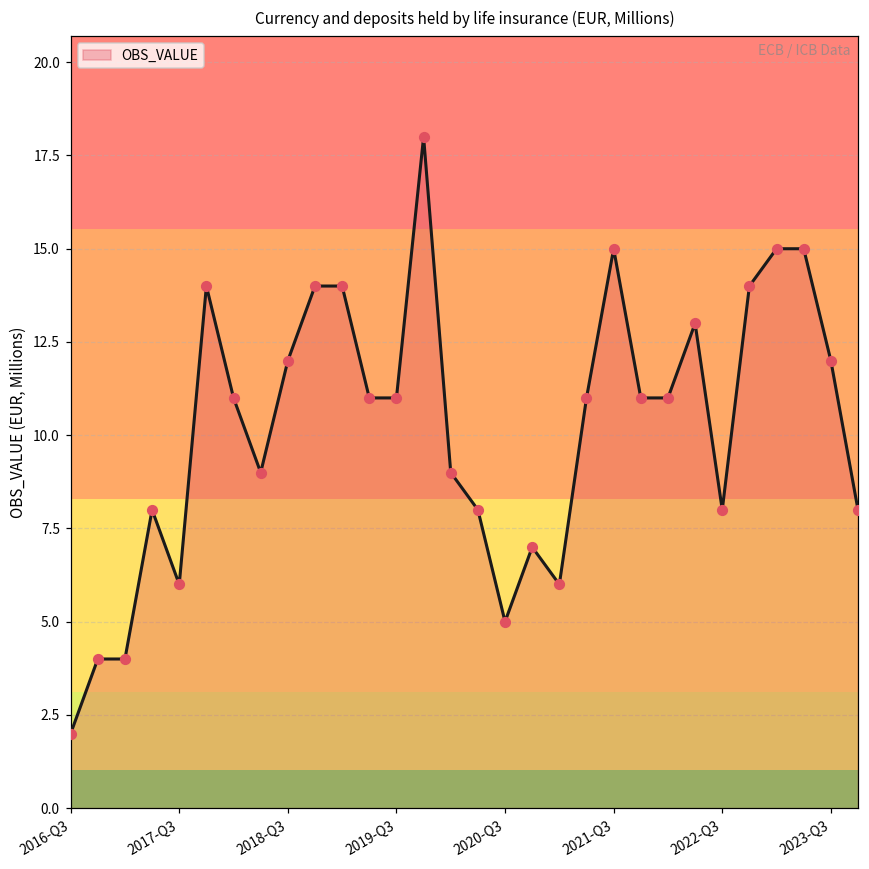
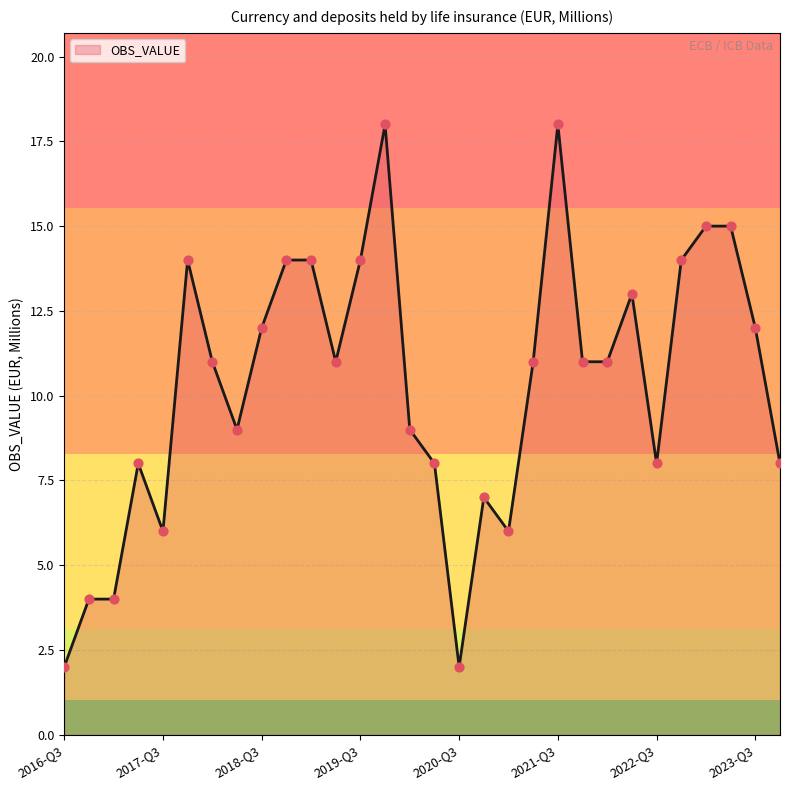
2019-Q3: 11 -> 14
2020-Q3: 5 -> 2
2021-Q3: 15 -> 18
